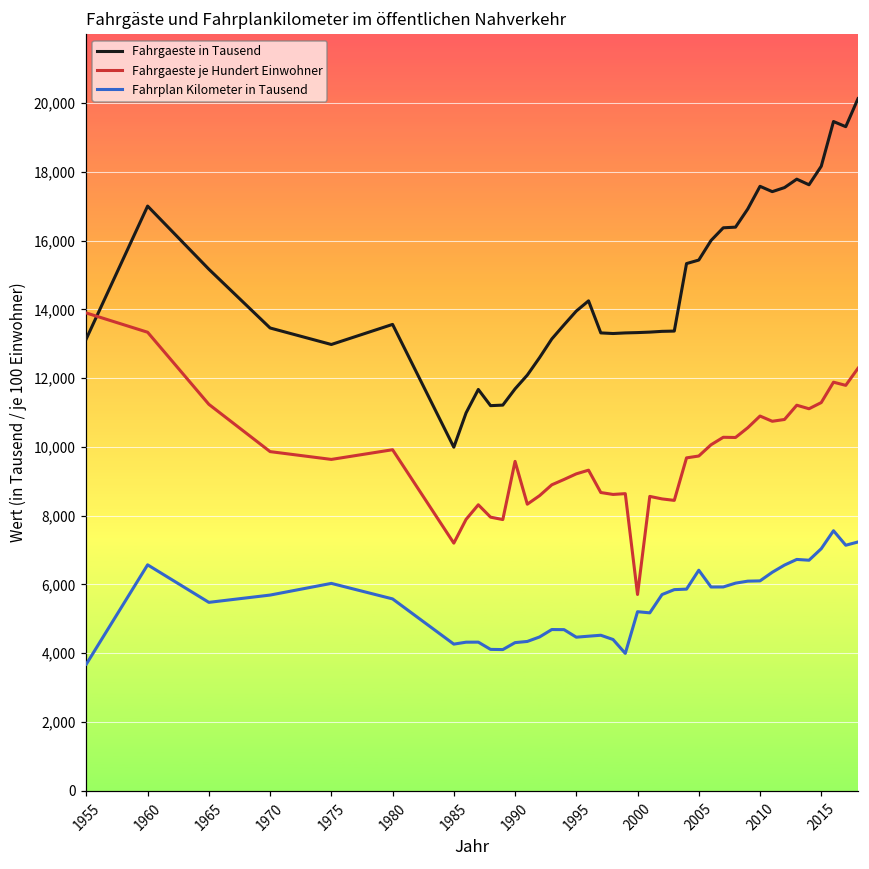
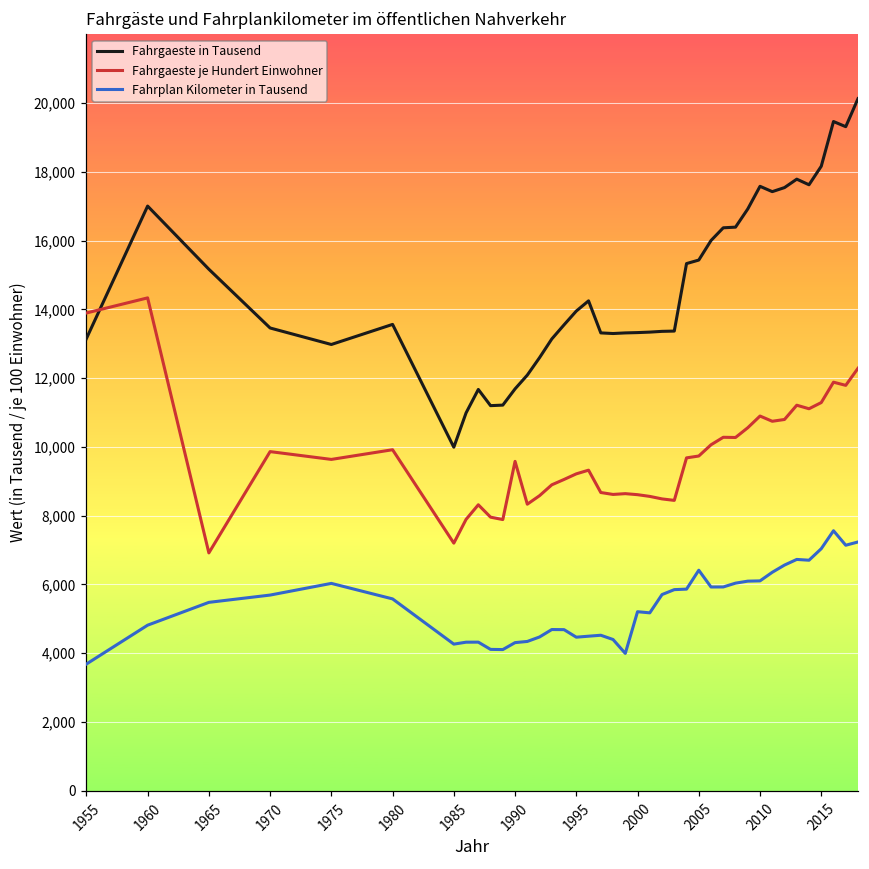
Fahrgaeste je Hundert Einwohner, 1960: 13,300 -> 14,300
Fahrplan Kilometer in Tausend, 1960: 6,600 -> 4,800
Fahrgaeste je Hundert Einwohner, 1965: 11,200 -> 6,900
Fahrgaeste je Hundert Einwohner, 2000: 5,700 -> 8,600
